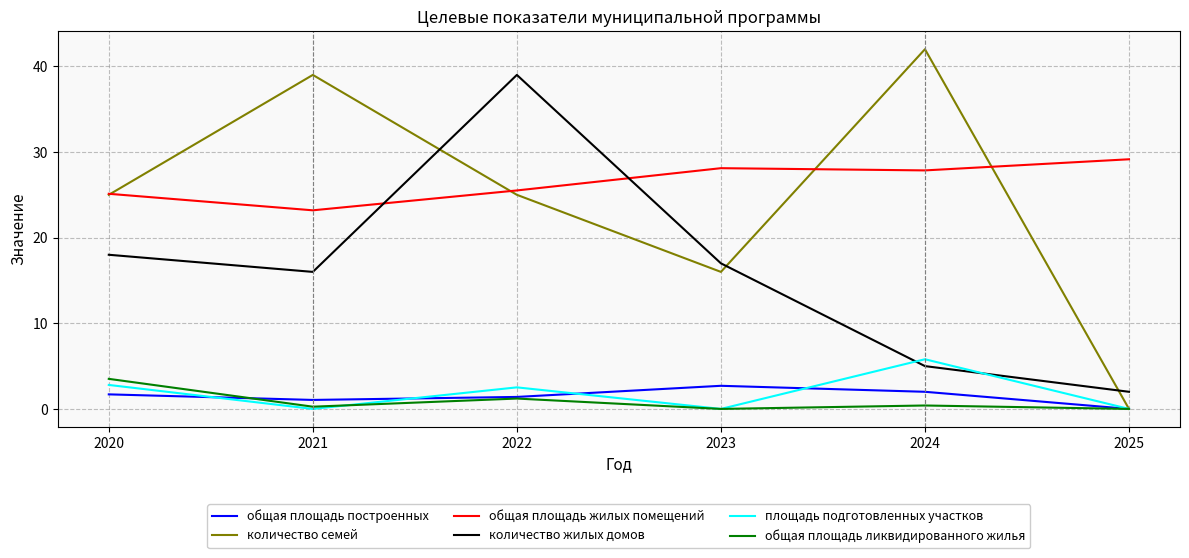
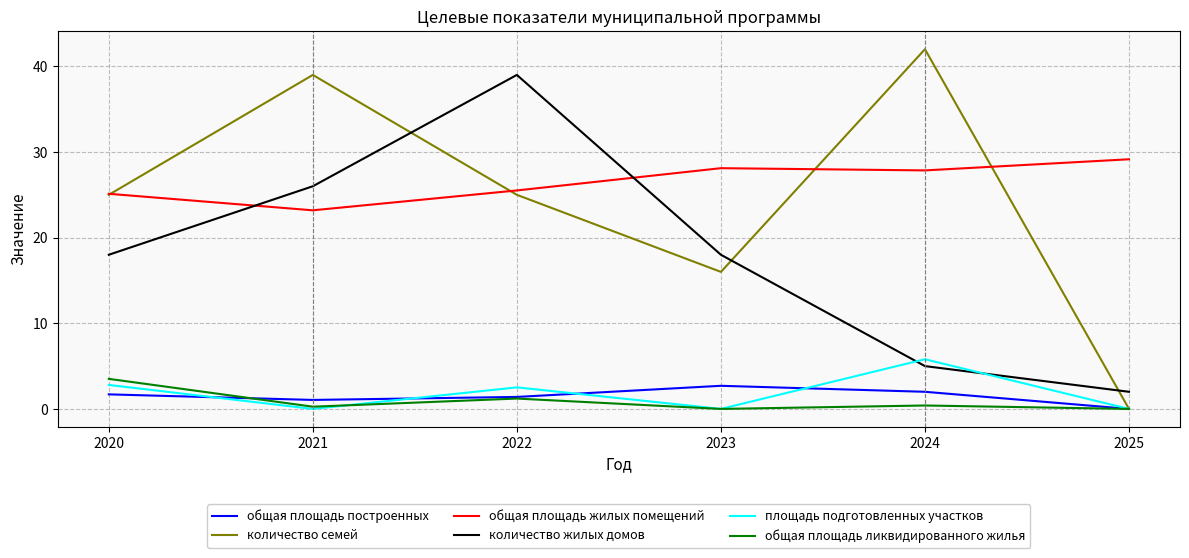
количество жилых домов, 2021: 16 -> 26
количество жилых домов, 2023: 17 -> 18
